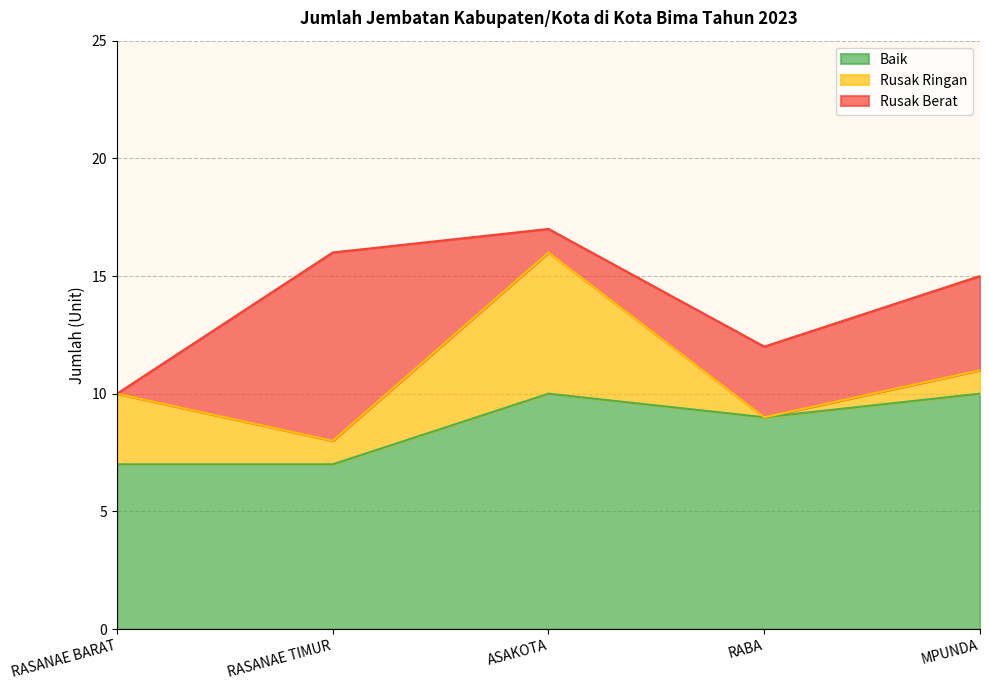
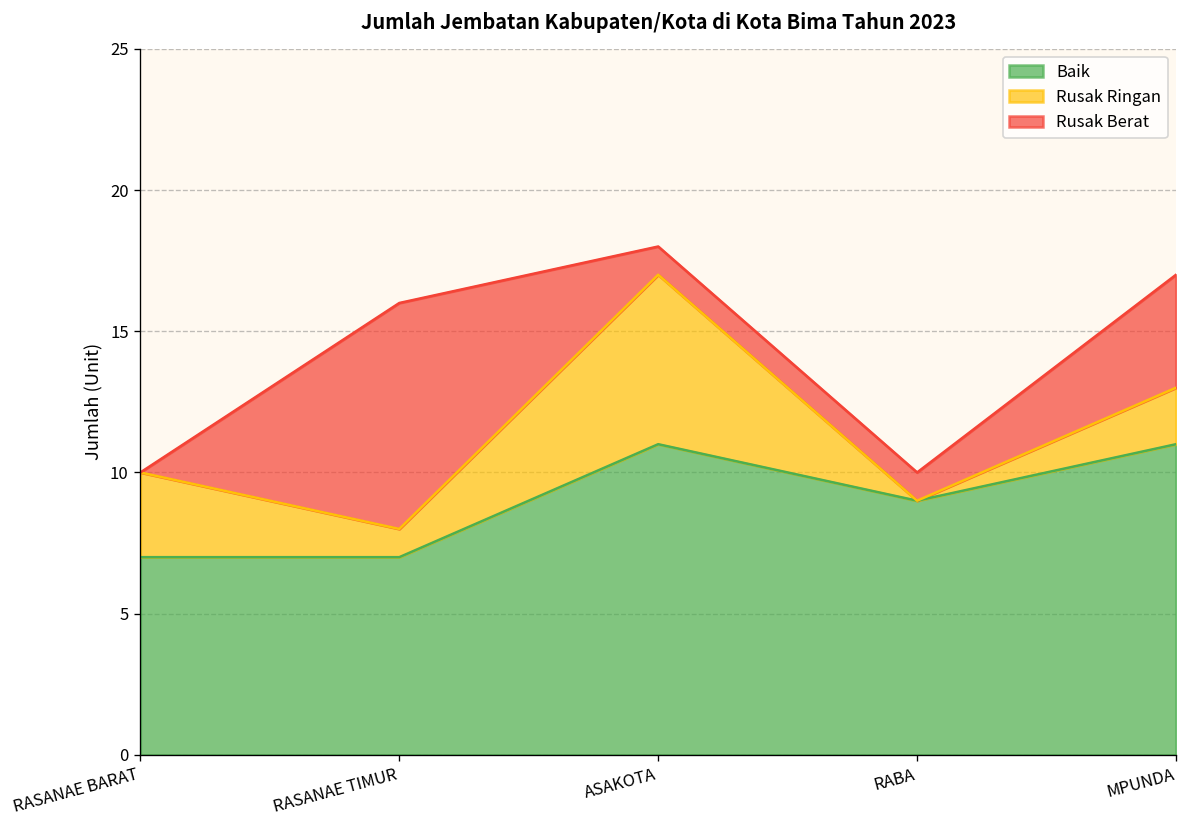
Baik, ASAKOTA: 10 -> 11
Rusak Berat, RABA: 3 -> 1
Baik, MPUNDA: 10 -> 11
Rusak Ringan, MPUNDA: 1 -> 2
